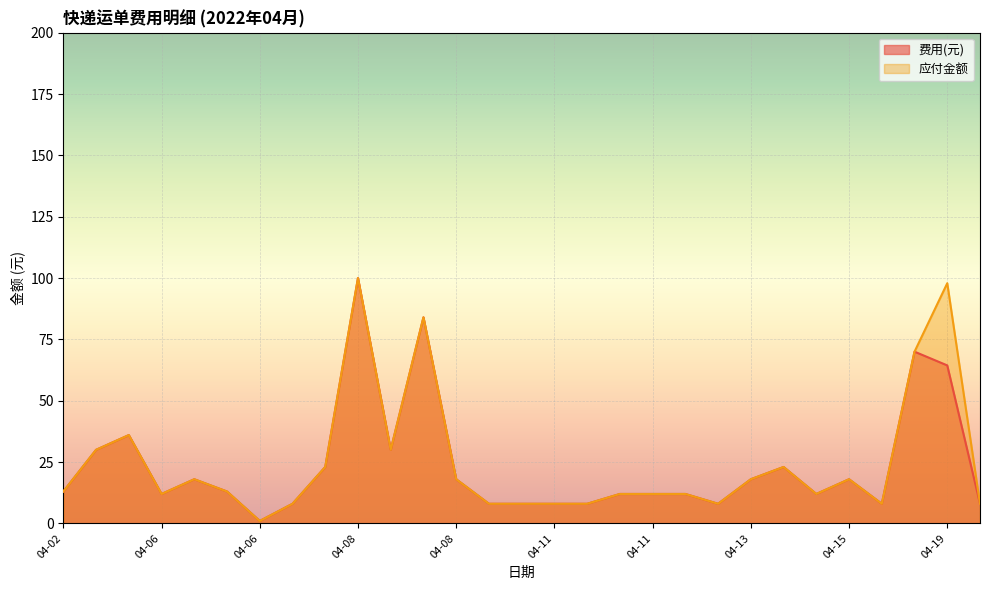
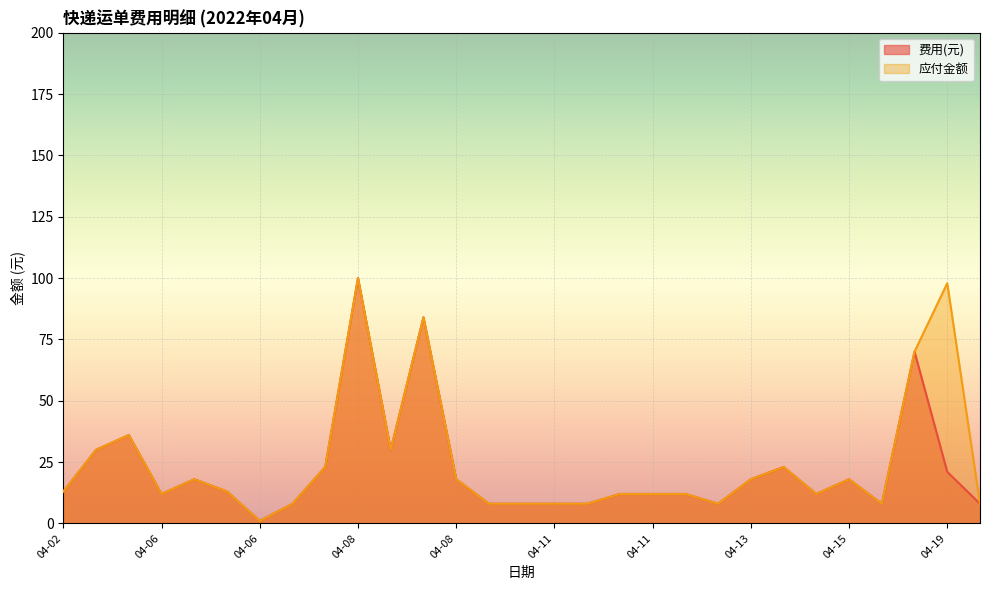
费用(元), 04-19: 64 -> 21
